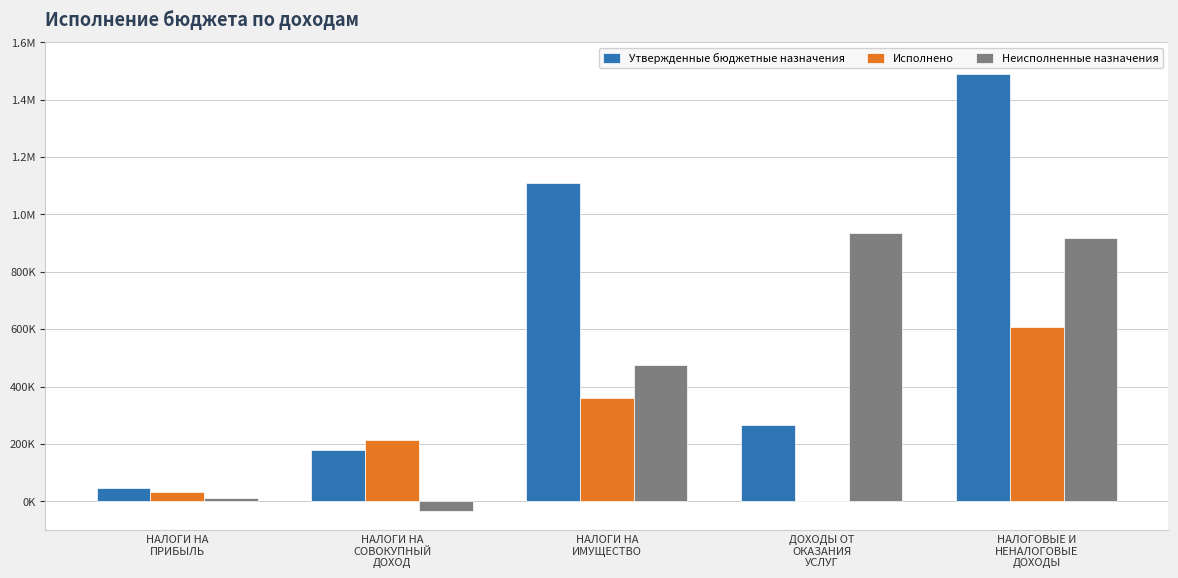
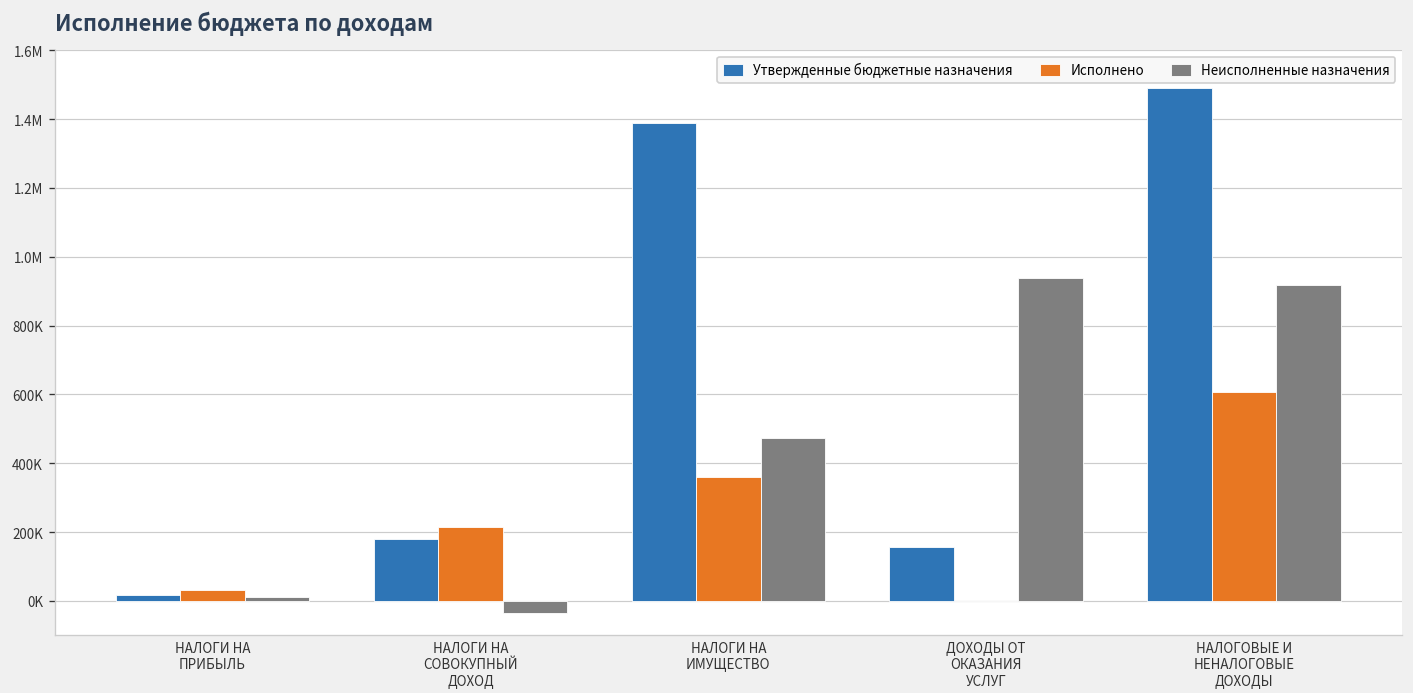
Утвержденные бюджетные назначения, НАЛОГИ НА ПРИБЫЛЬ: 50000 -> 20000
Утвержденные бюджетные назначения, НАЛОГИ НА ИМУЩЕСТВО: 1110000 -> 1390000
Утвержденные бюджетные назначения, ДОХОДЫ ОТ ОКАЗАНИЯ УСЛУГ: 270000 -> 160000
